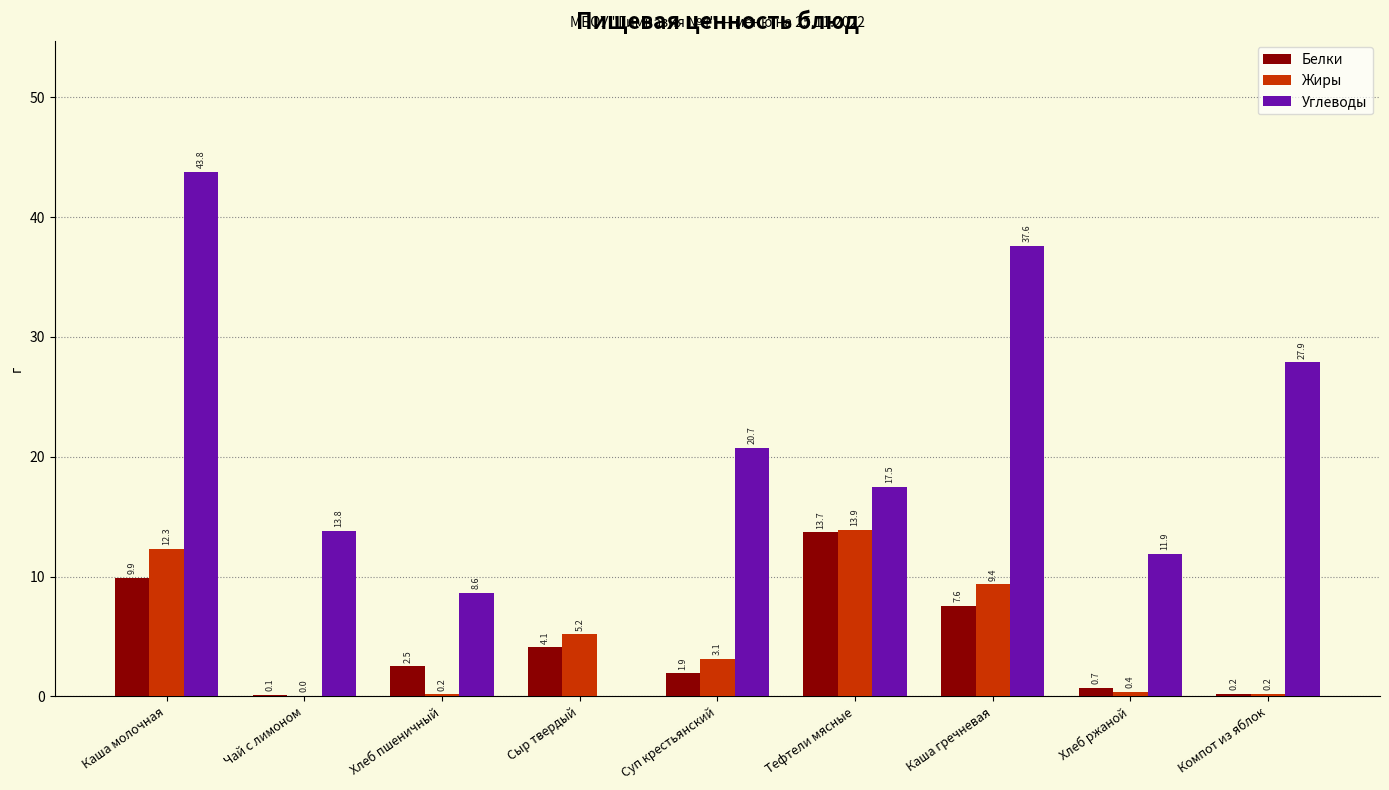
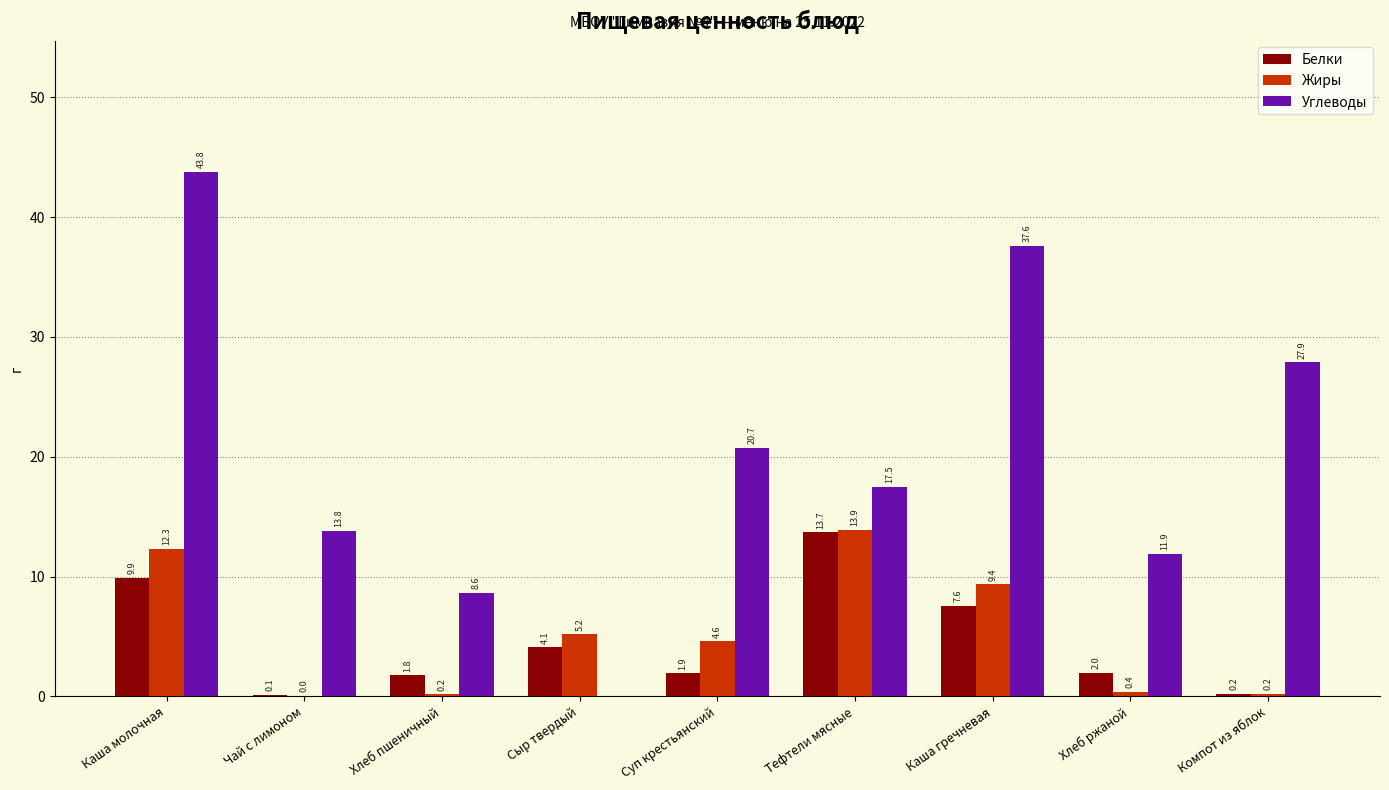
Белки, Хлеб пшеничный: 2.5 -> 1.8
Жиры, Суп крестьянский: 3.1 -> 4.6
Белки, Хлеб ржаной: 0.7 -> 2.0
